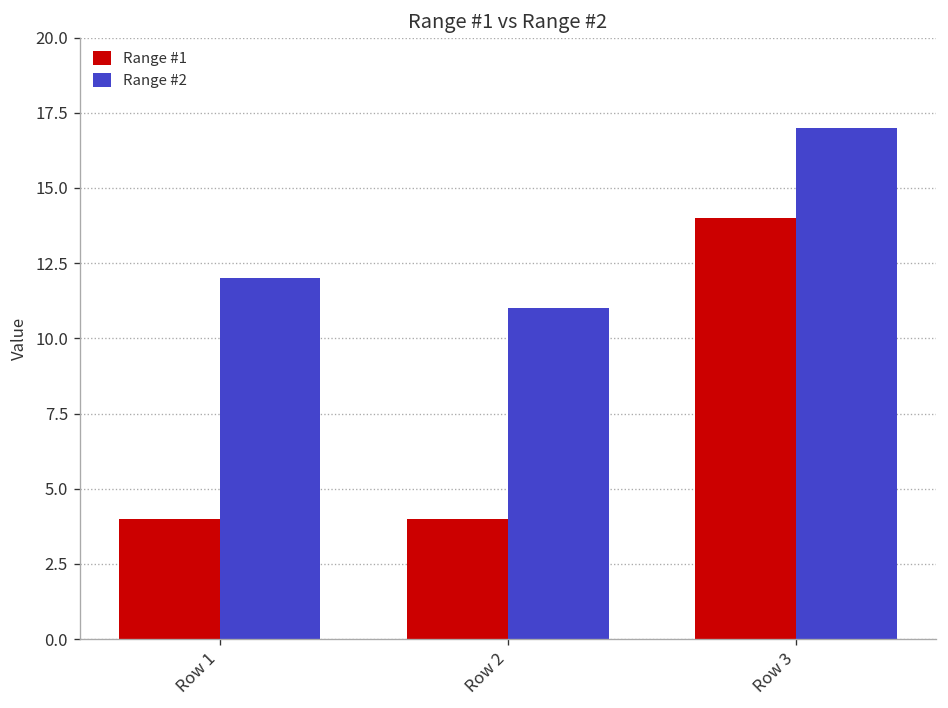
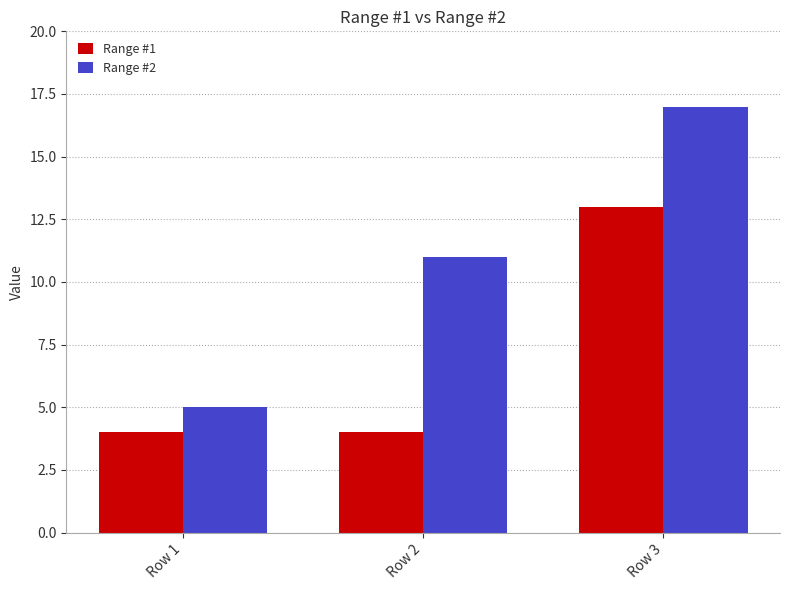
Range #2, Row 1: 12 -> 5
Range #1, Row 3: 14 -> 13
